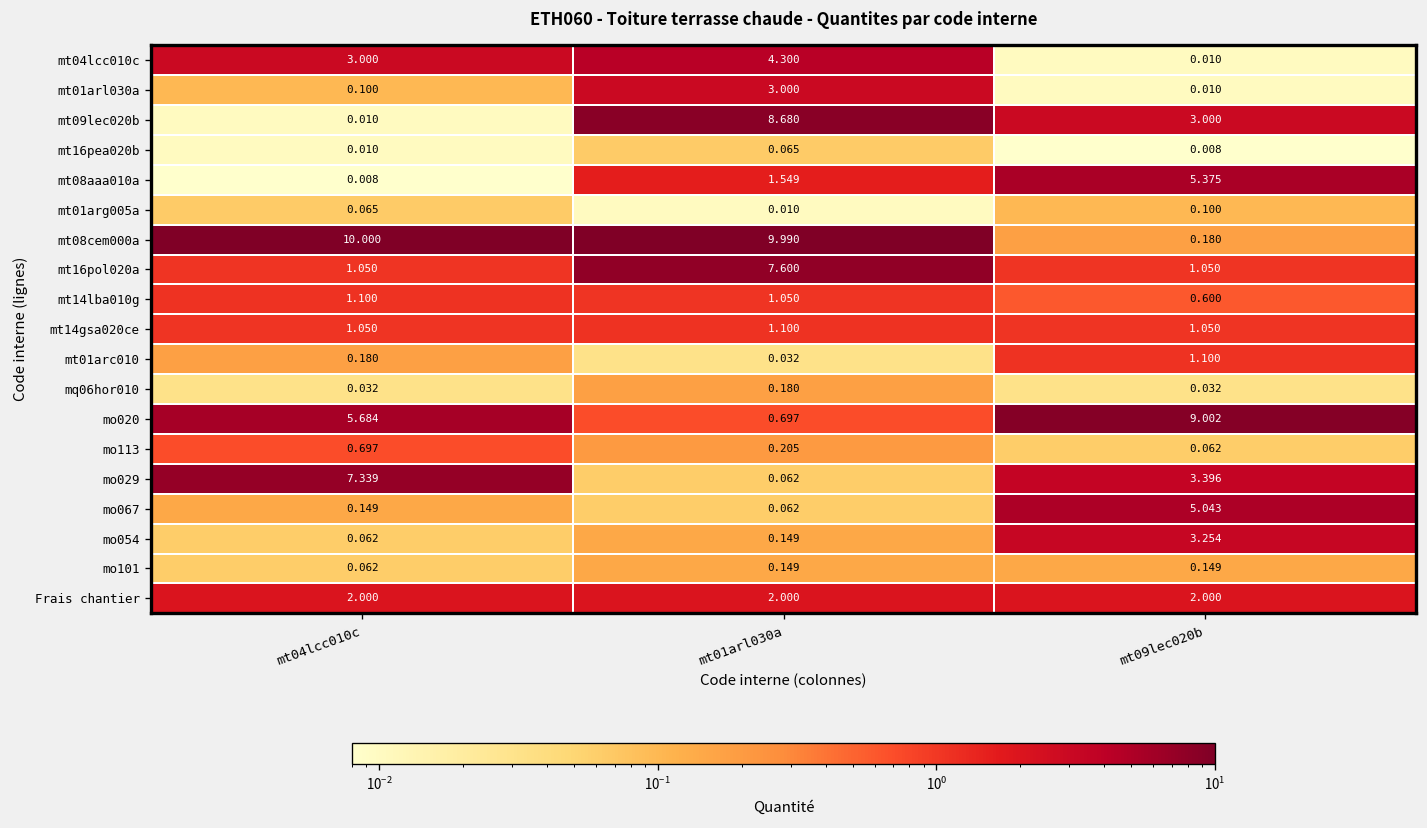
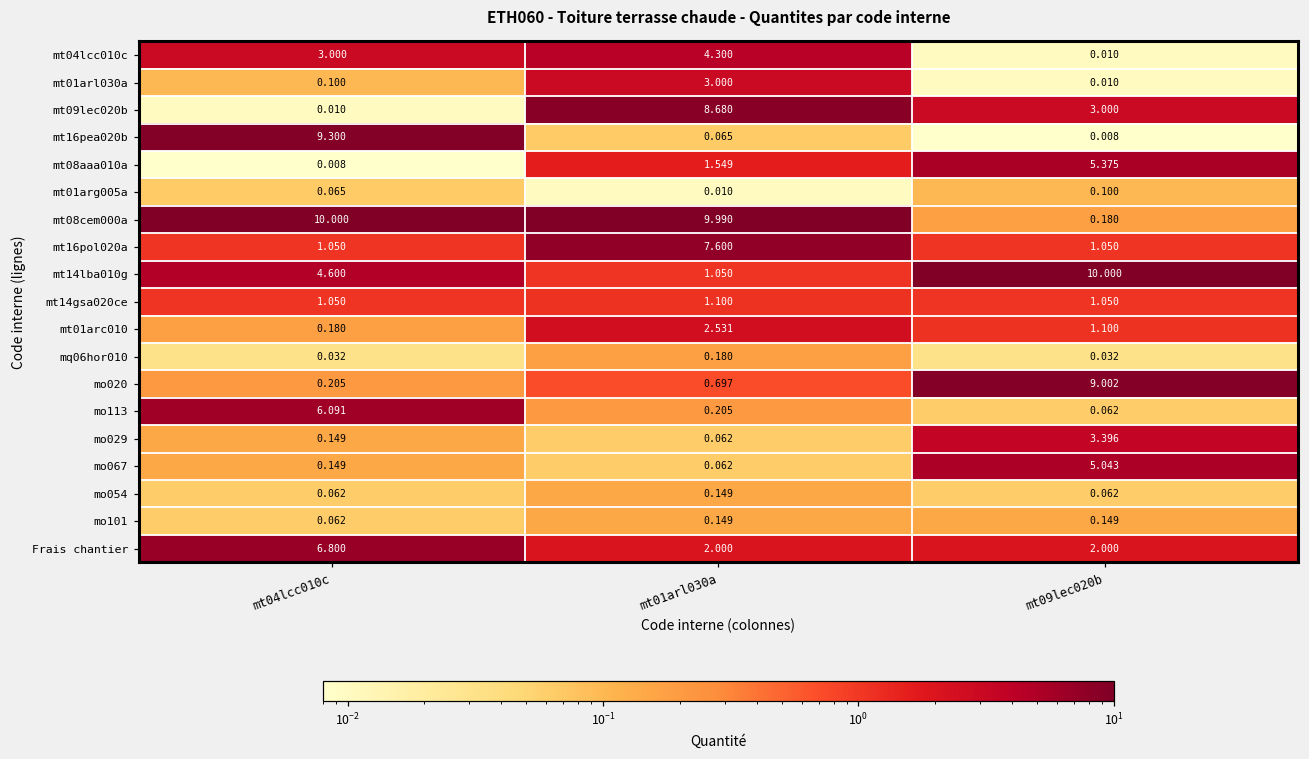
mt16pea020b, mt04lcc010c: 0.010 -> 9.300
mt14lba010g, mt04lcc010c: 1.100 -> 4.600
mt14lba010g, mt09lec020b: 0.600 -> 10.000
mt01arc010, mt01arl030a: 0.032 -> 2.531
mo020, mt04lcc010c: 5.684 -> 0.205
mo113, mt04lcc010c: 0.697 -> 6.091
mo029, mt04lcc010c: 7.339 -> 0.149
mo054, mt09lec020b: 3.254 -> 0.062
Frais chantier, mt04lcc010c: 2.000 -> 6.800
